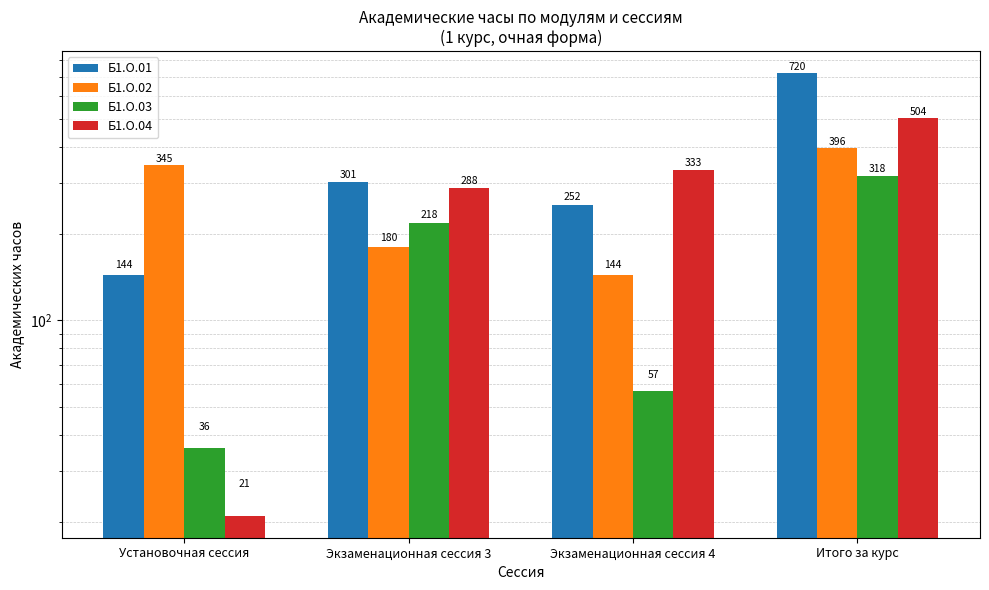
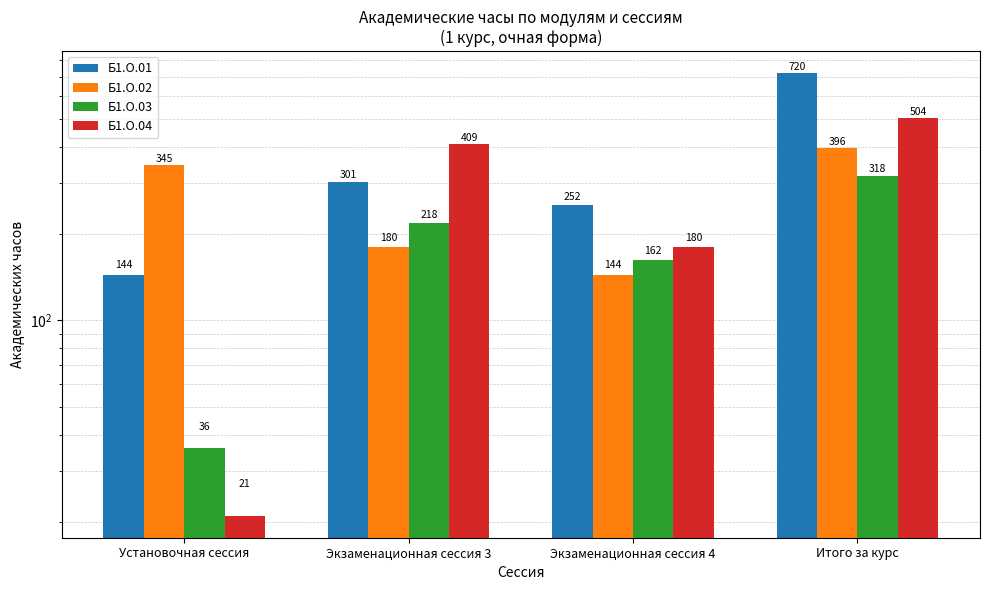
Б1.О.04, Экзаменационная сессия 3: 288 -> 409
Б1.О.03, Экзаменационная сессия 4: 57 -> 162
Б1.О.04, Экзаменационная сессия 4: 333 -> 180
